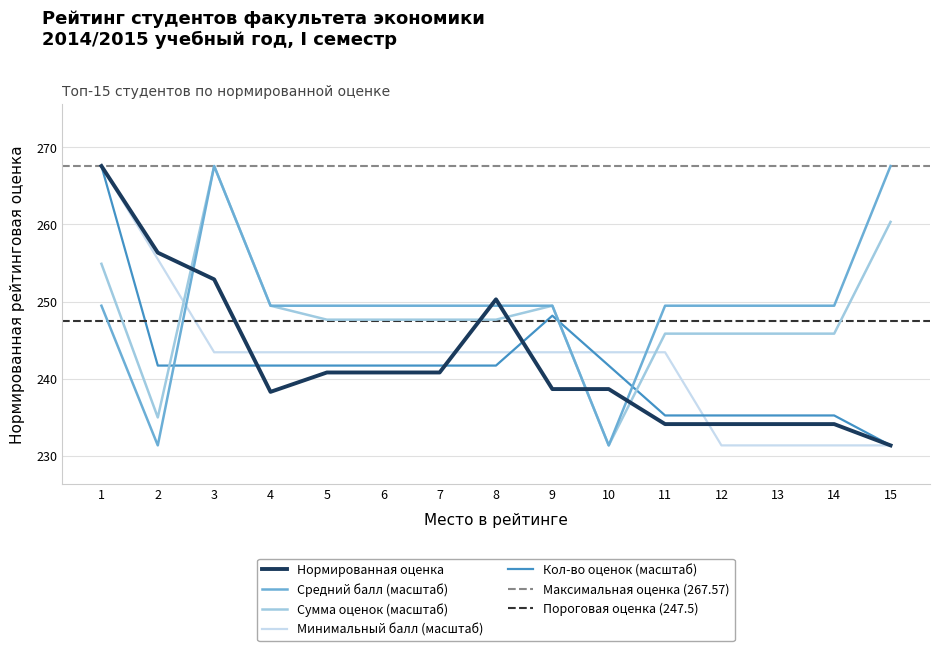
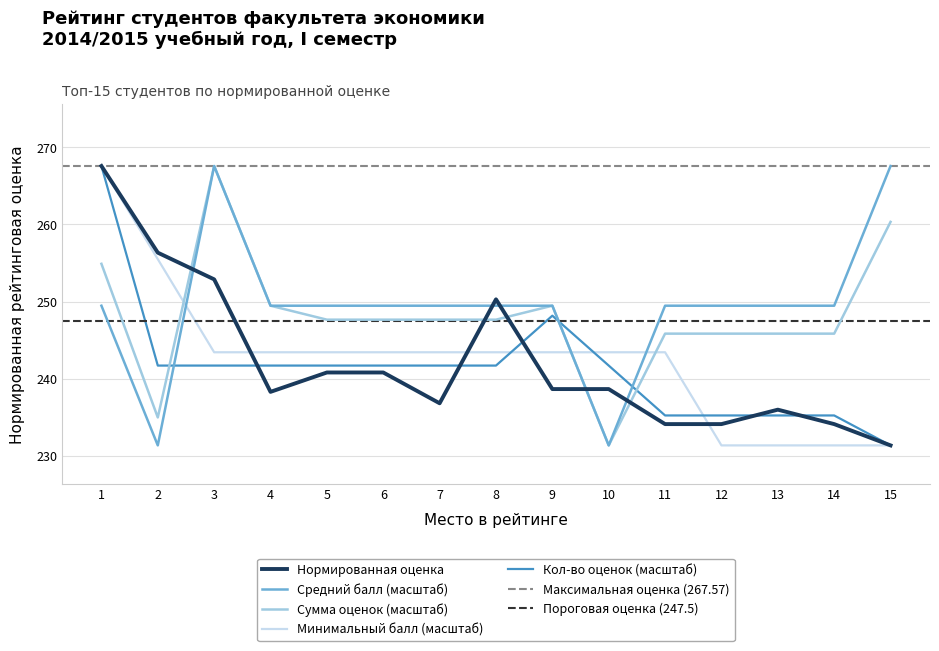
Нормированная оценка, 7: 241 -> 237
Нормированная оценка, 13: 234 -> 236
